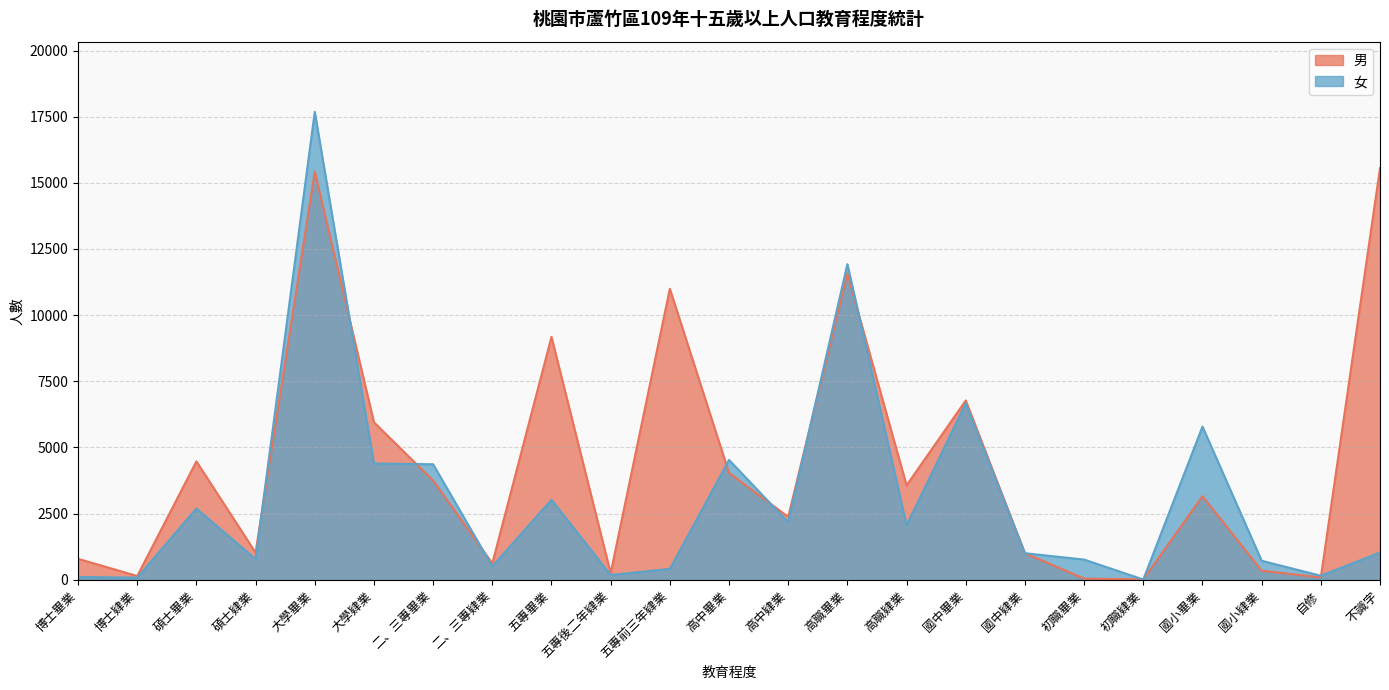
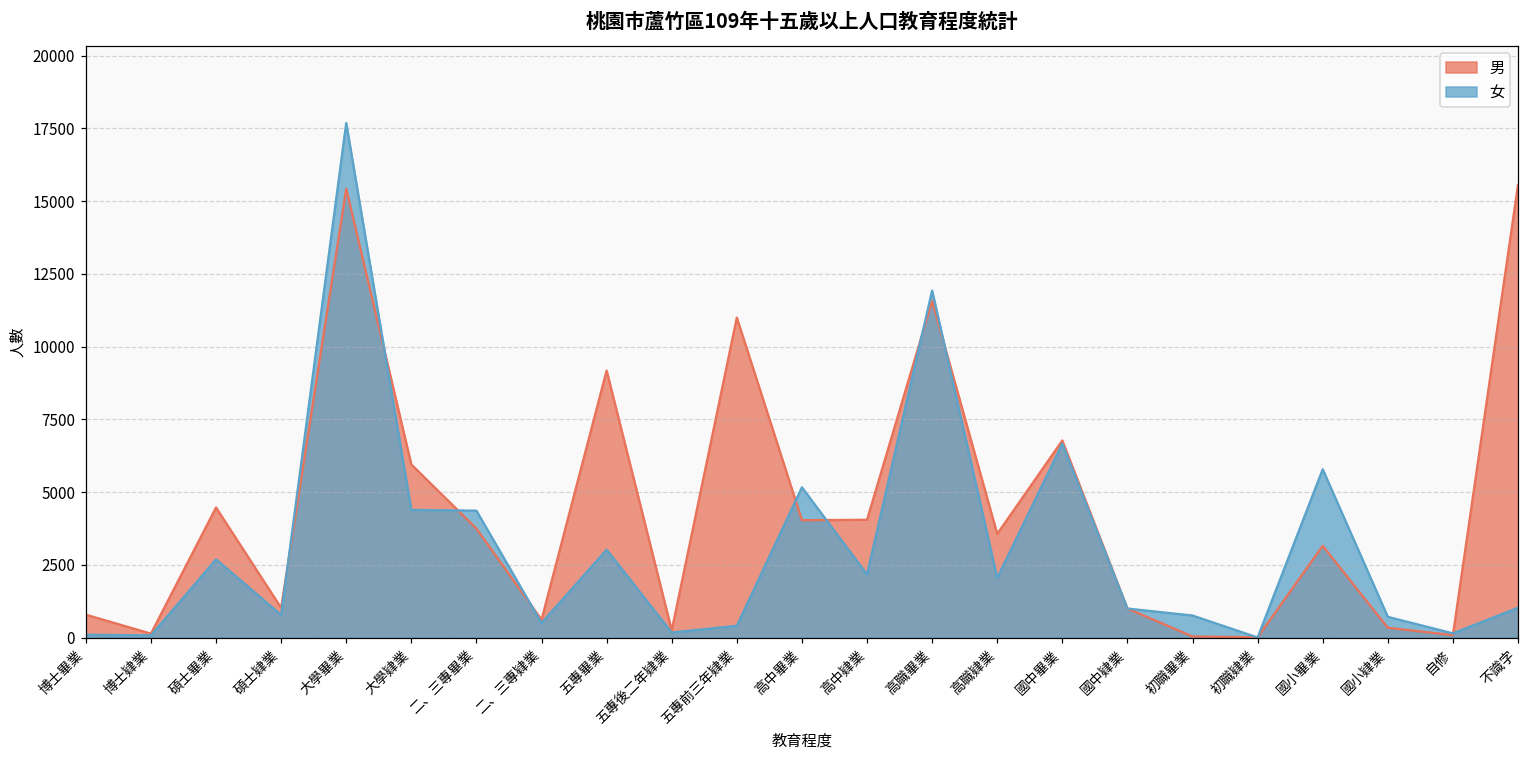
女, 高中畢業: 4500 -> 5200
男, 高中肄業: 2400 -> 4000
